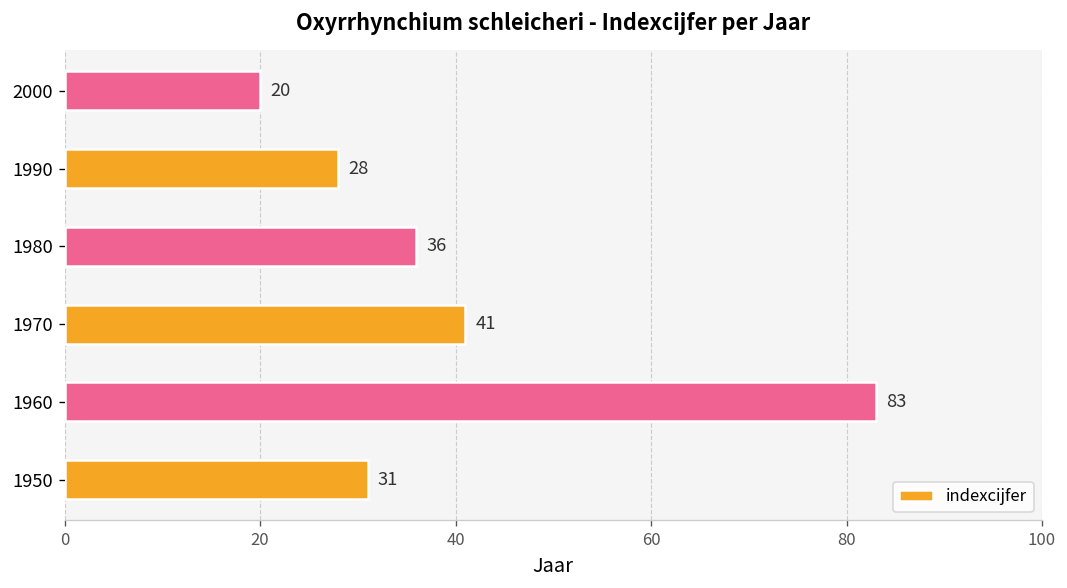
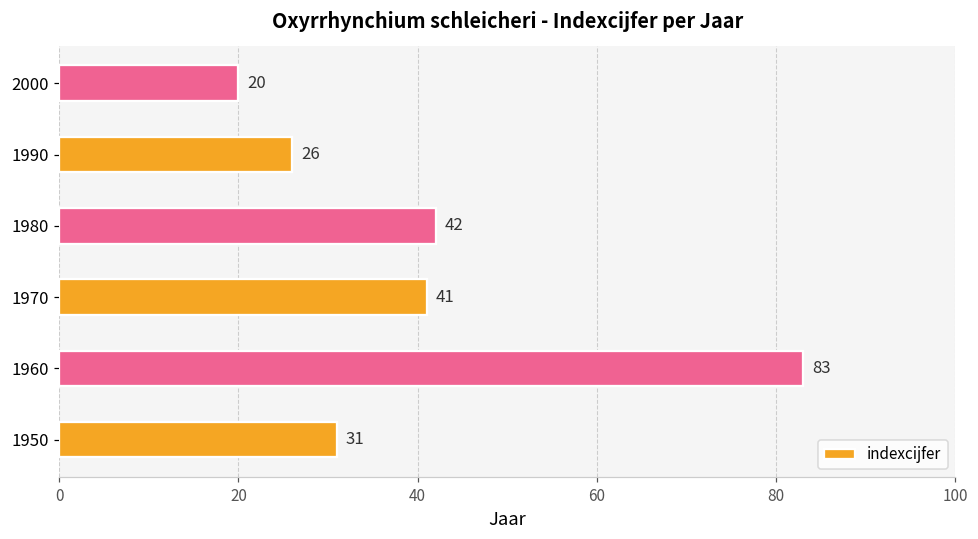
1990: 28 -> 26
1980: 36 -> 42
